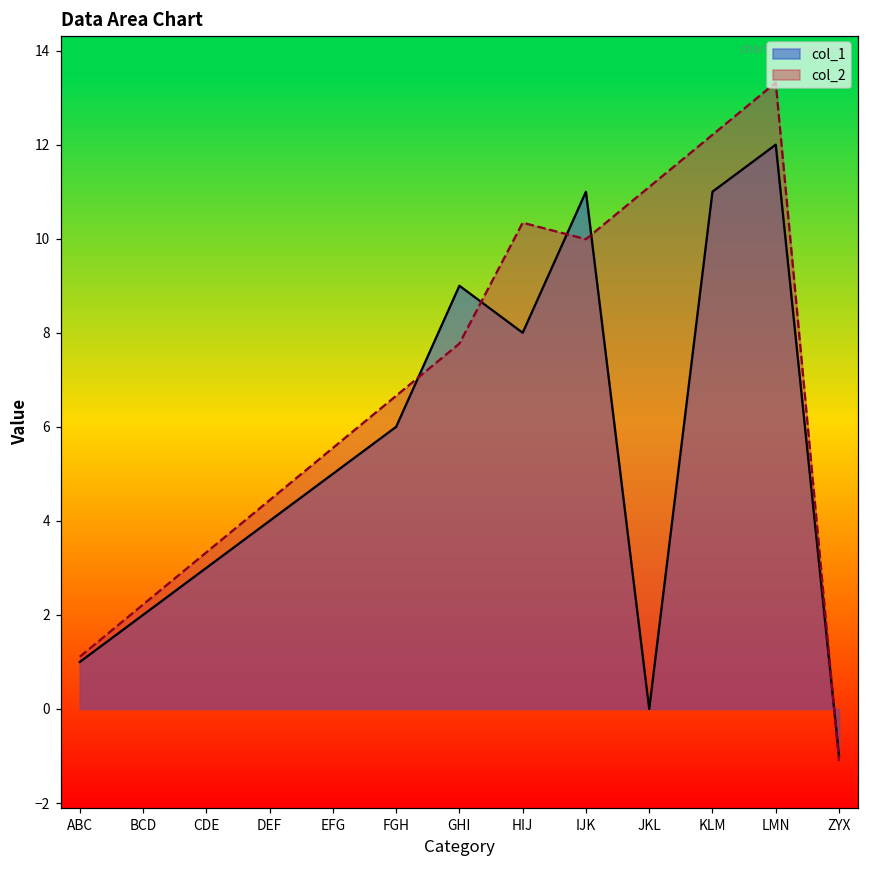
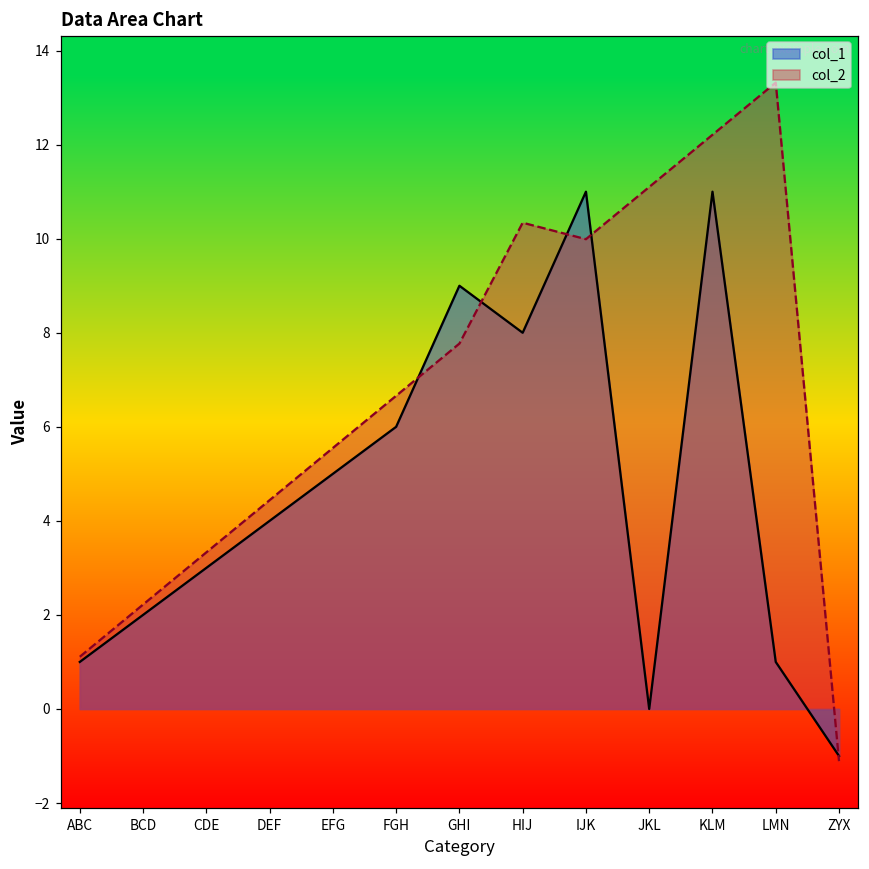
col_1, LMN: 12 -> 1
